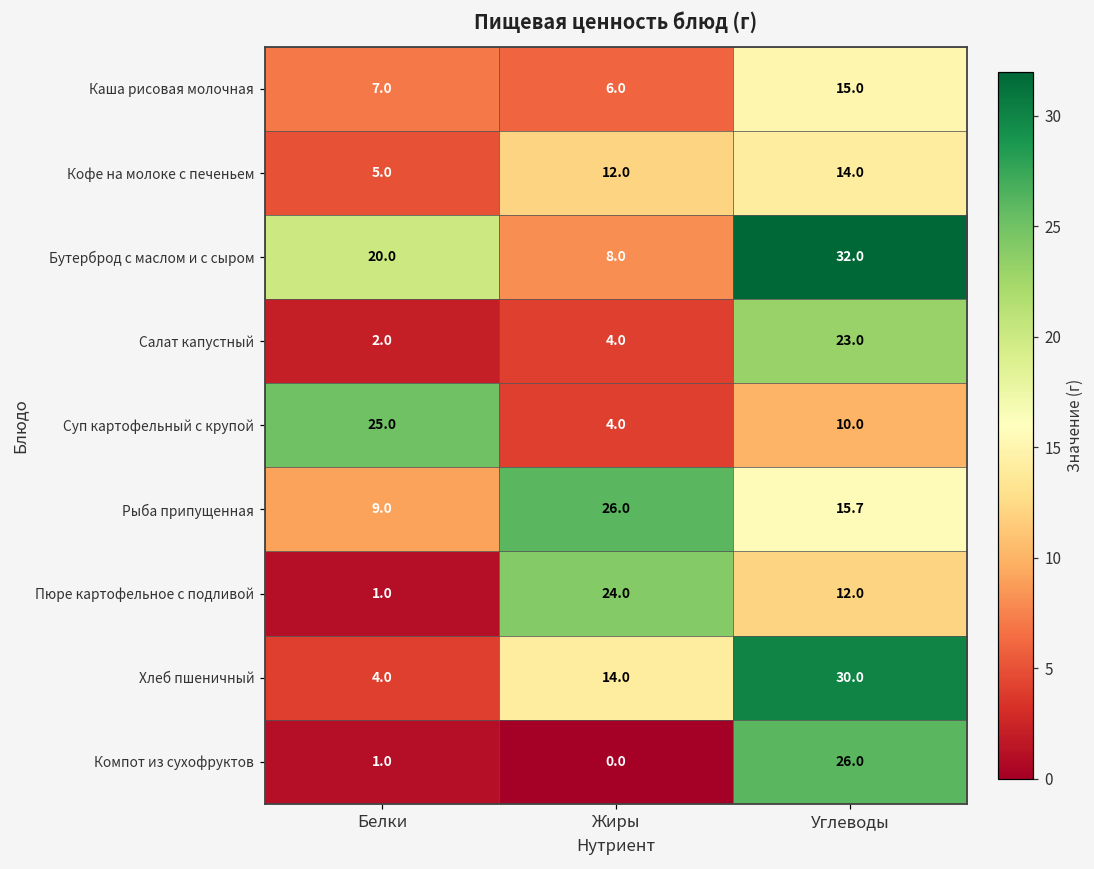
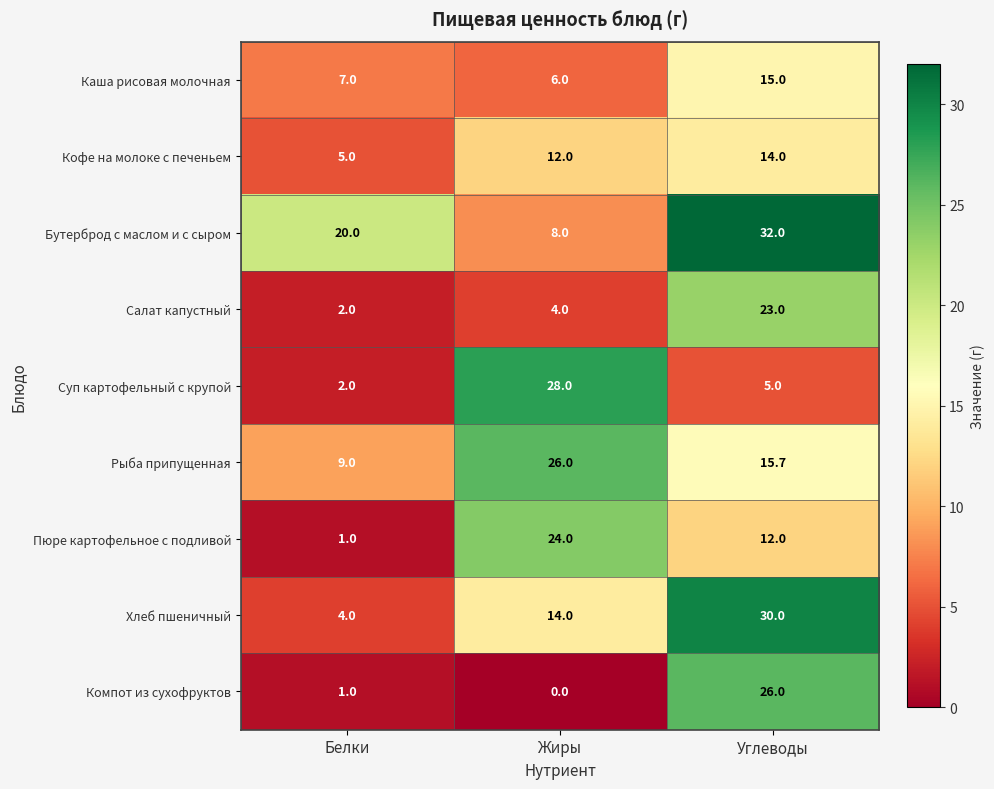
Суп картофельный с крупой, Белки: 25.0 -> 2.0
Суп картофельный с крупой, Жиры: 4.0 -> 28.0
Суп картофельный с крупой, Углеводы: 10.0 -> 5.0
